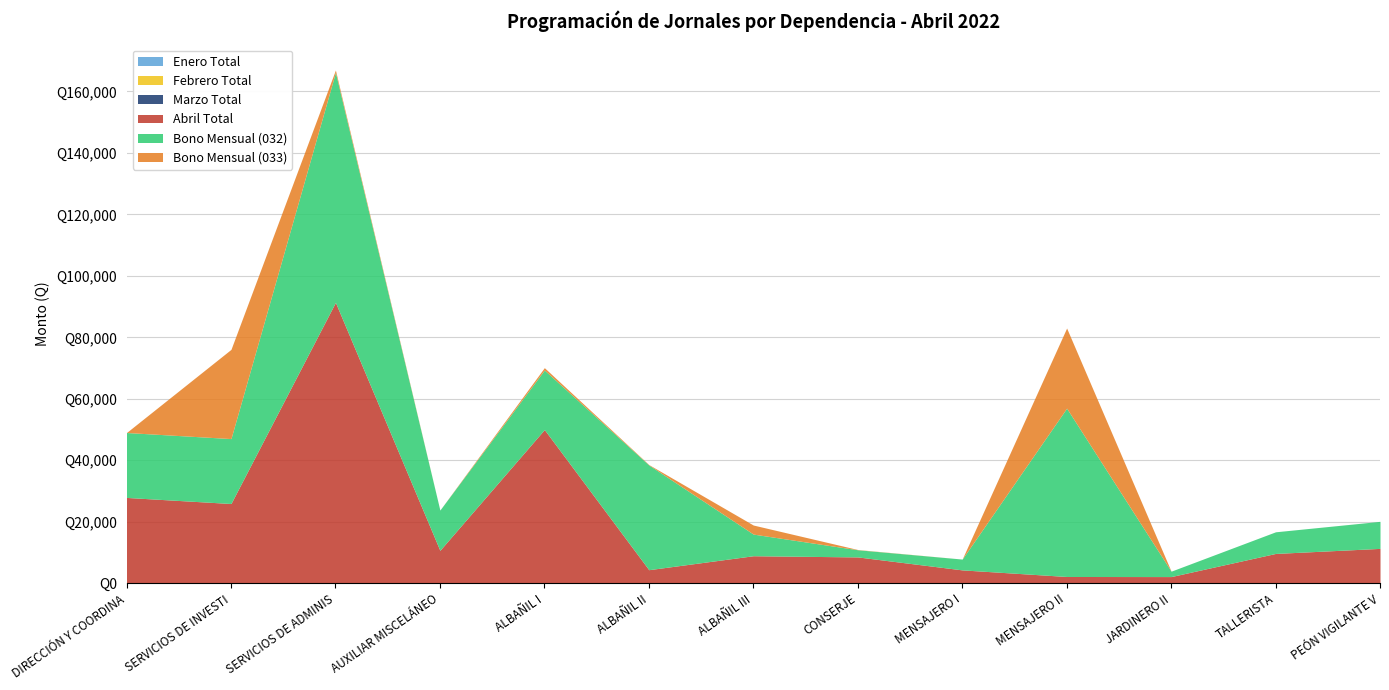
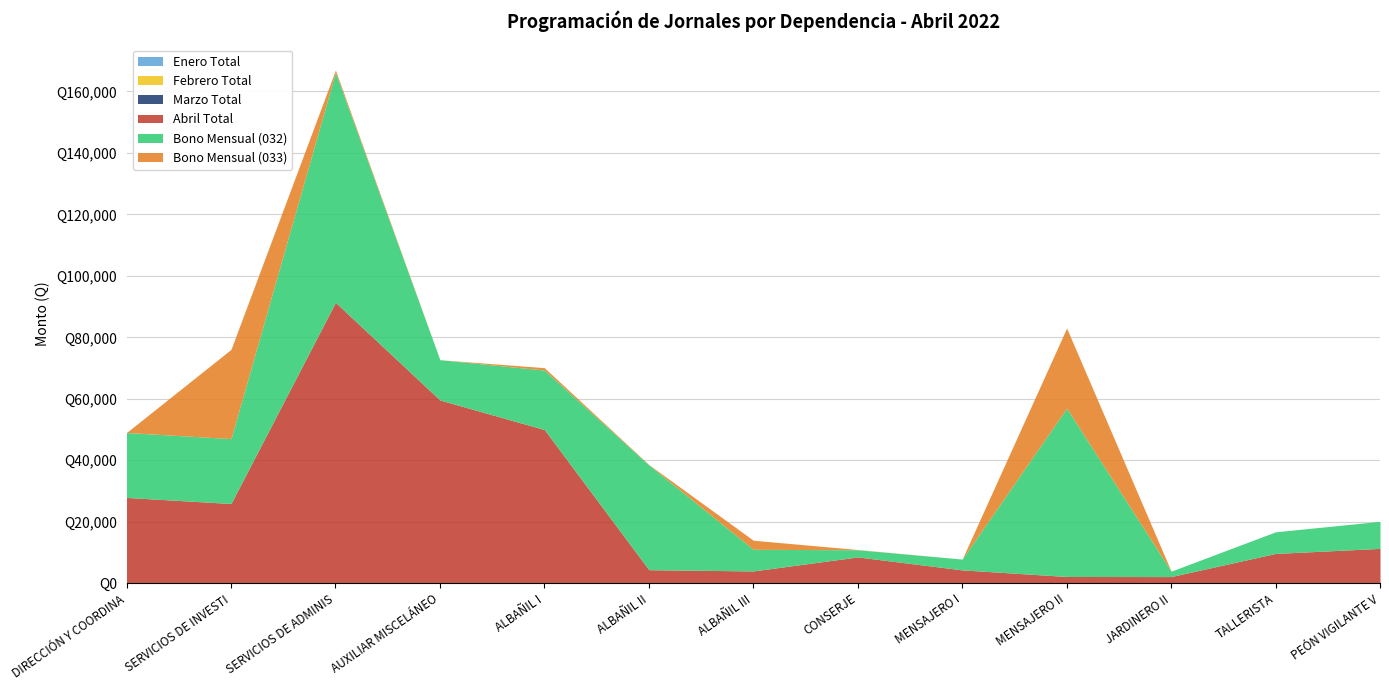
Abril Total, AUXILIAR MISCELÁNEO: Q11,000 -> Q60,000
Abril Total, ALBAÑIL III: Q9,000 -> Q4,000
